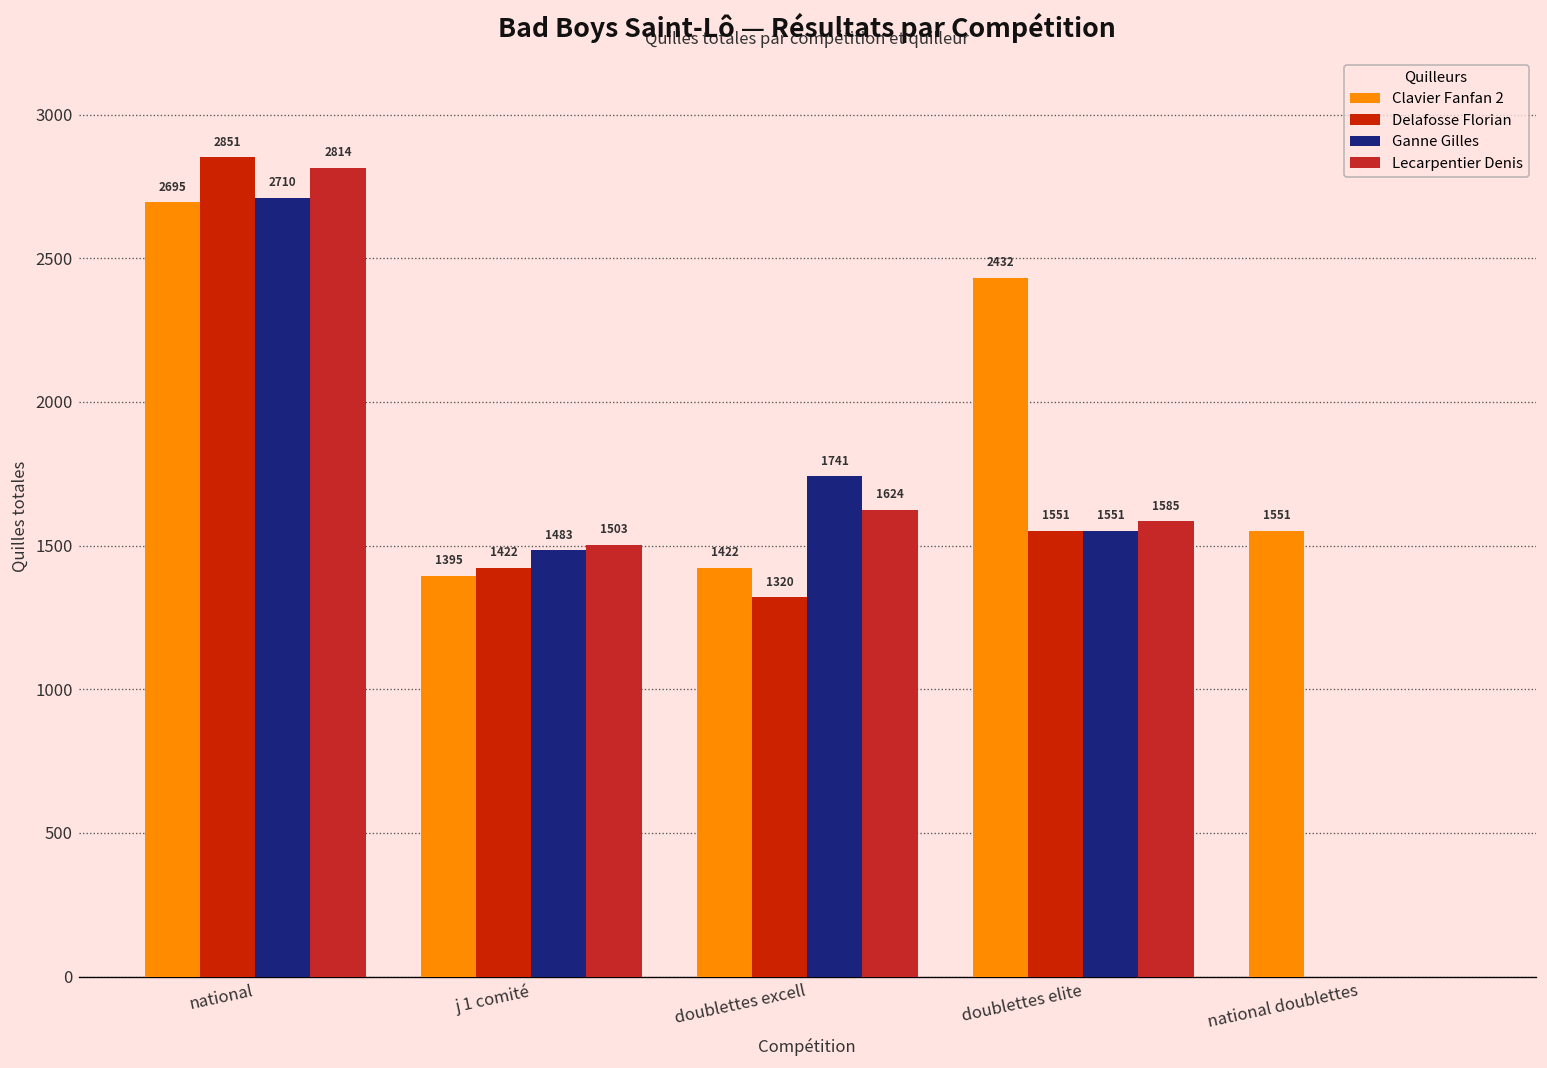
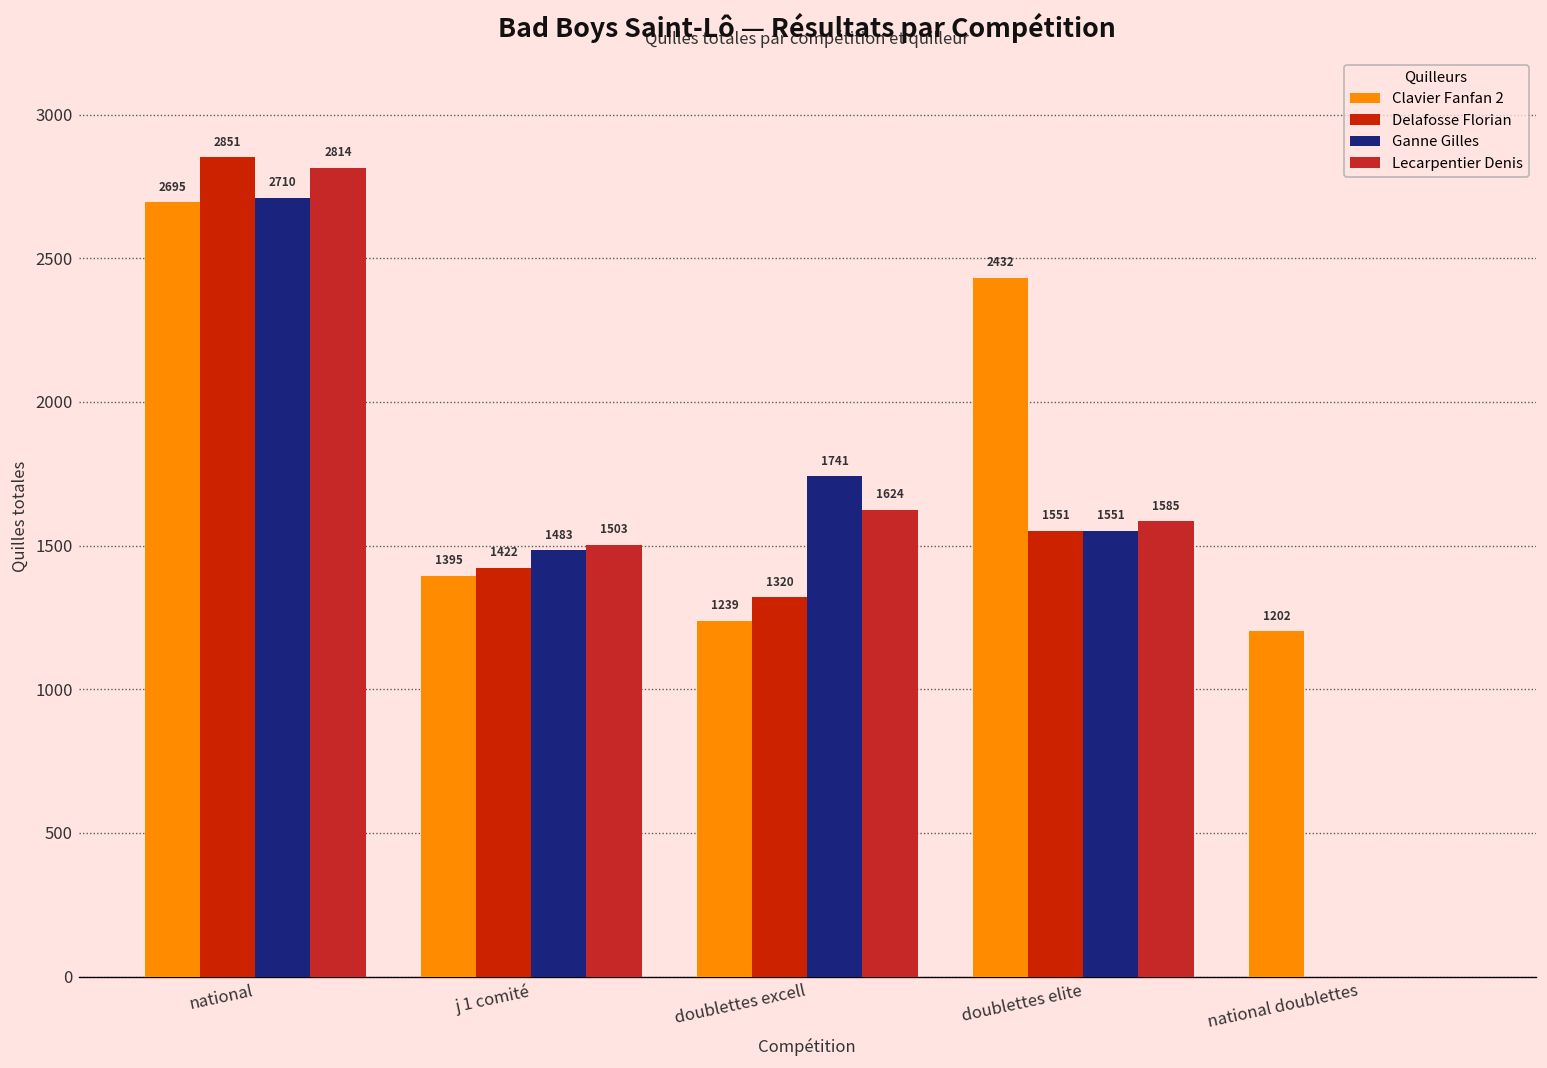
Clavier Fanfan 2, doublettes excell: 1422 -> 1239
Clavier Fanfan 2, national doublettes: 1551 -> 1202
